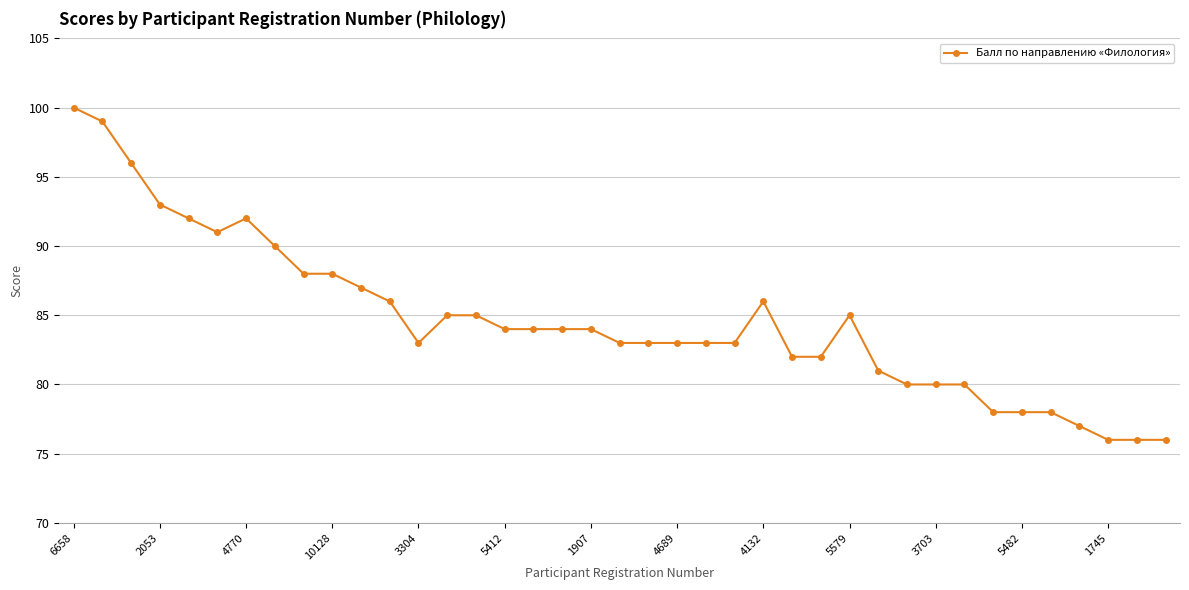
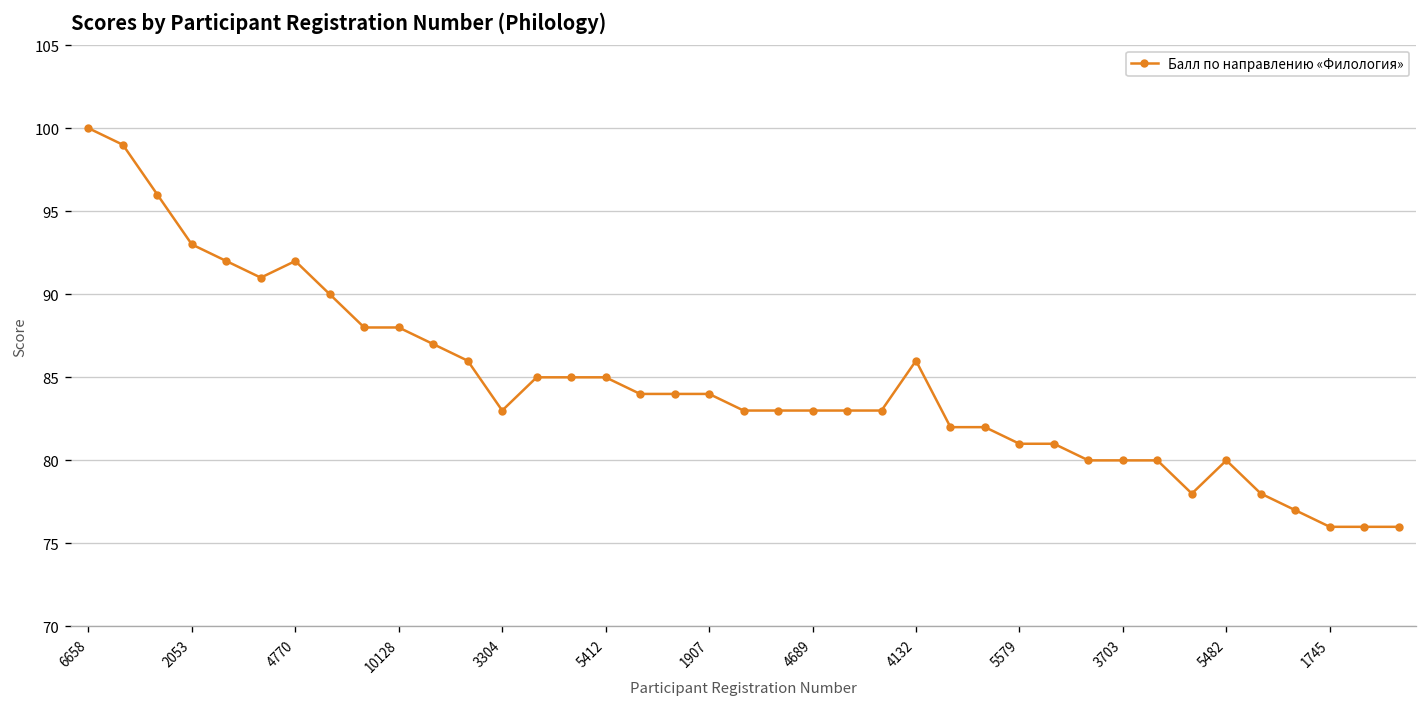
5412: 84 -> 85
5579: 85 -> 81
5482: 78 -> 80
